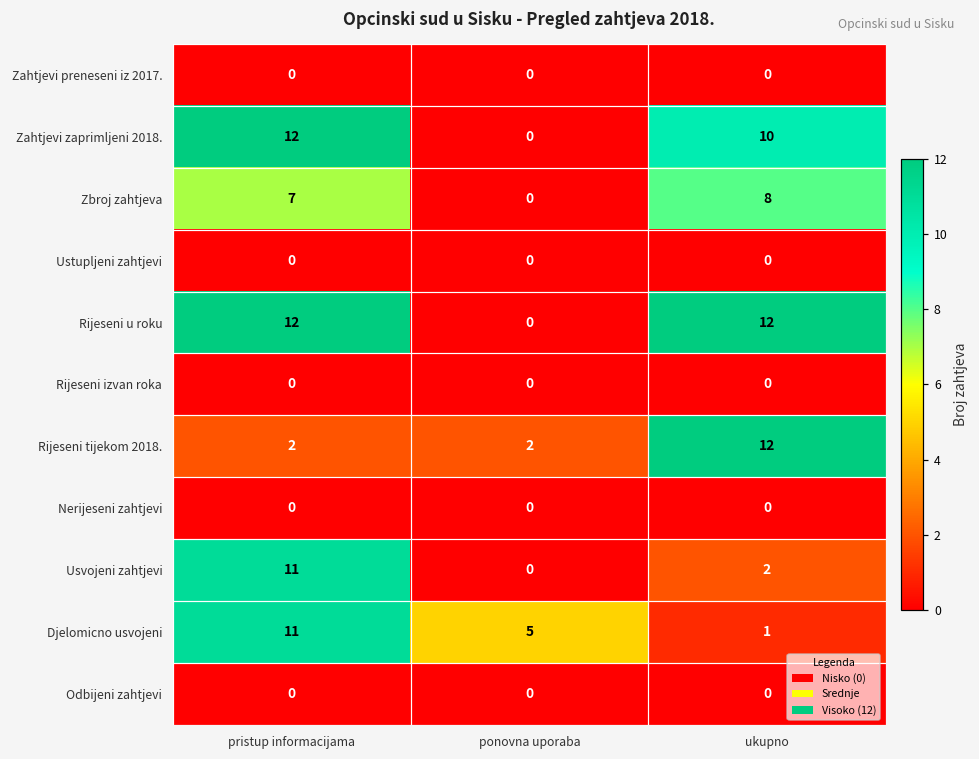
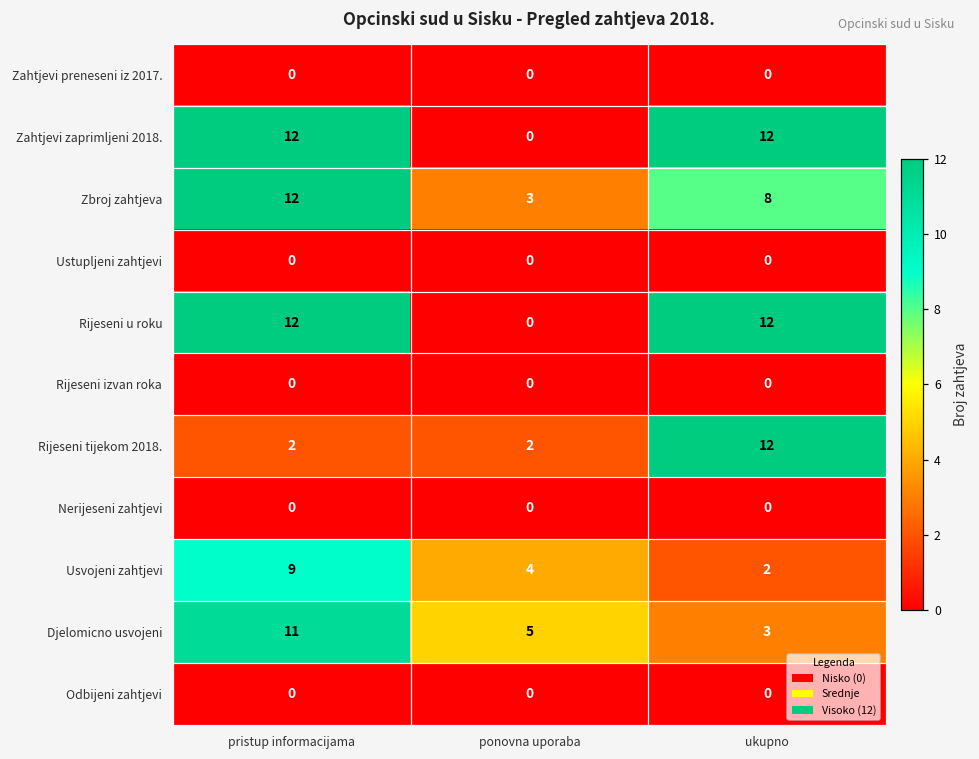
Zahtjevi zaprimljeni 2018., ukupno: 10 -> 12
Zbroj zahtjeva, pristup informacijama: 7 -> 12
Zbroj zahtjeva, ponovna uporaba: 0 -> 3
Usvojeni zahtjevi, pristup informacijama: 11 -> 9
Usvojeni zahtjevi, ponovna uporaba: 0 -> 4
Djelomicno usvojeni, ukupno: 1 -> 3
